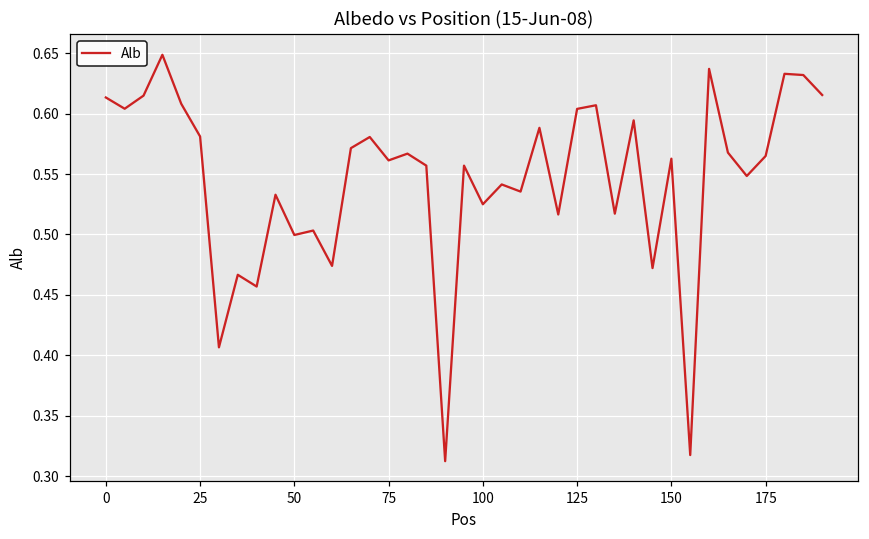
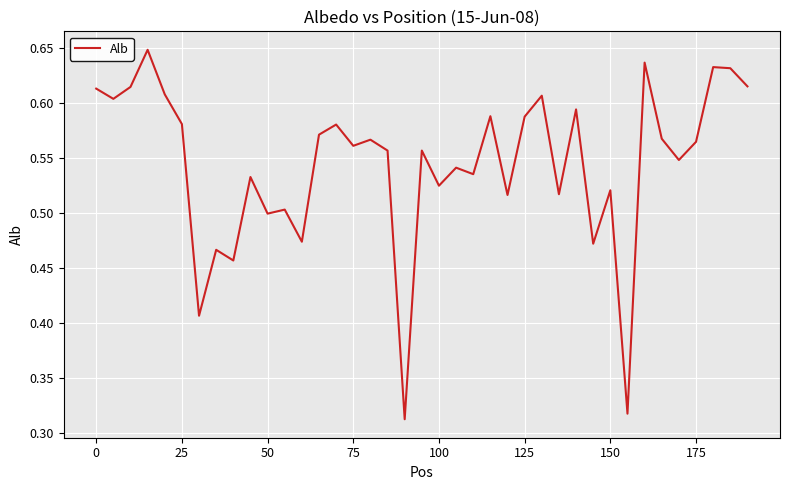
125: 0.604 -> 0.588
150: 0.563 -> 0.521
